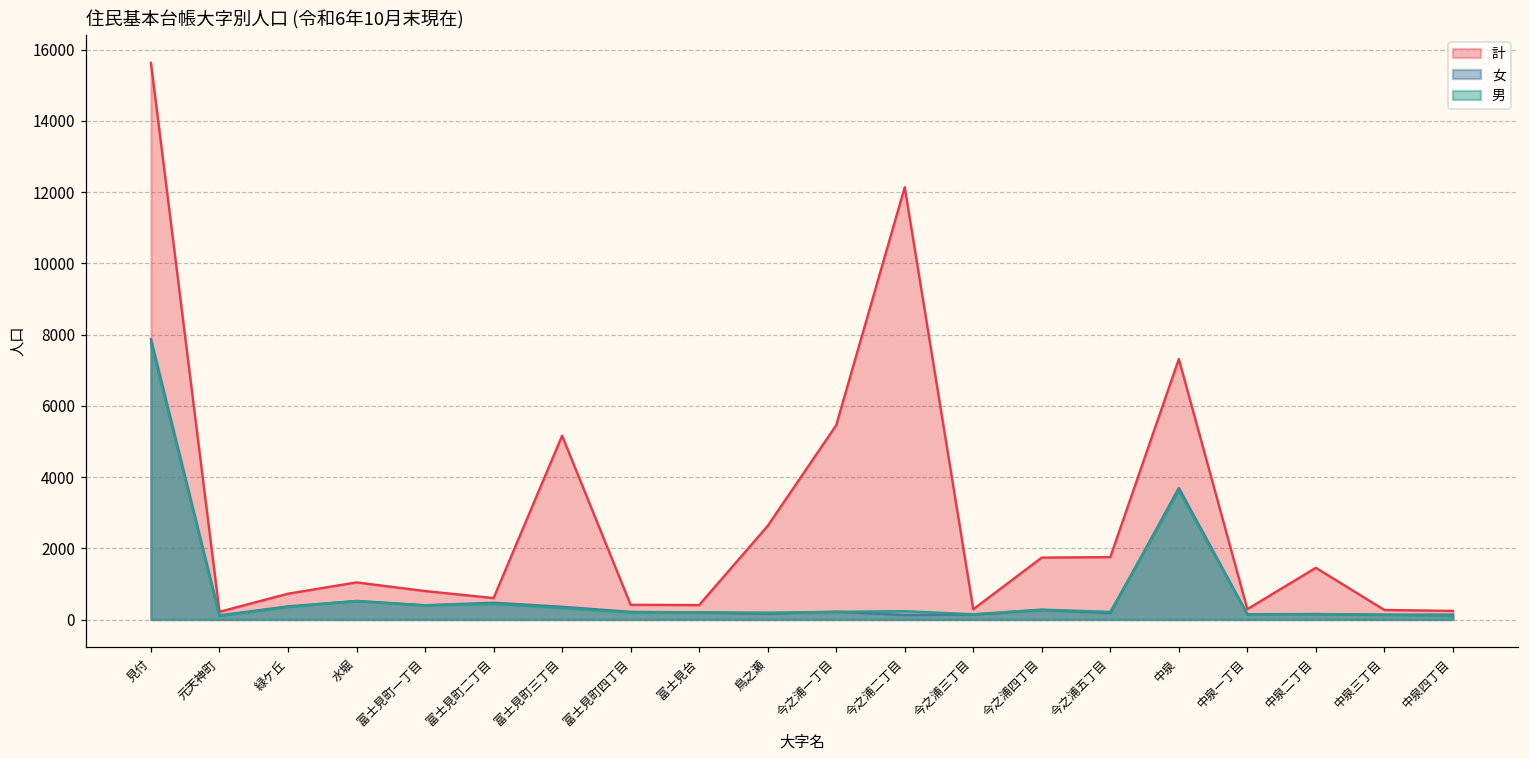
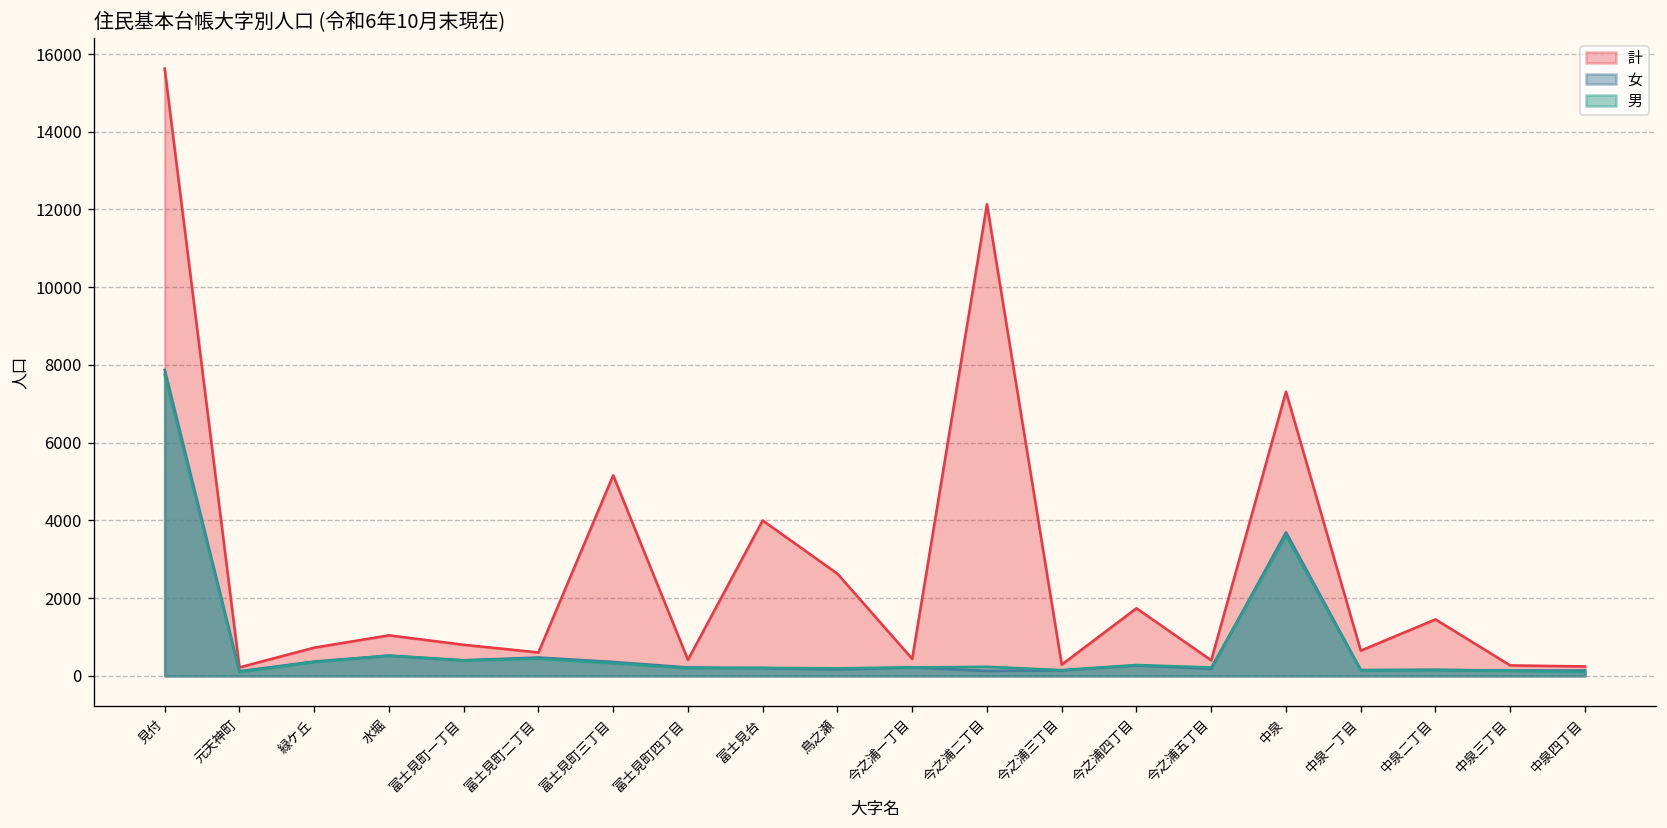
計, 富士見台: 400 -> 4000
計, 今之浦一丁目: 5500 -> 400
計, 今之浦五丁目: 1800 -> 400
計, 中泉一丁目: 300 -> 600
